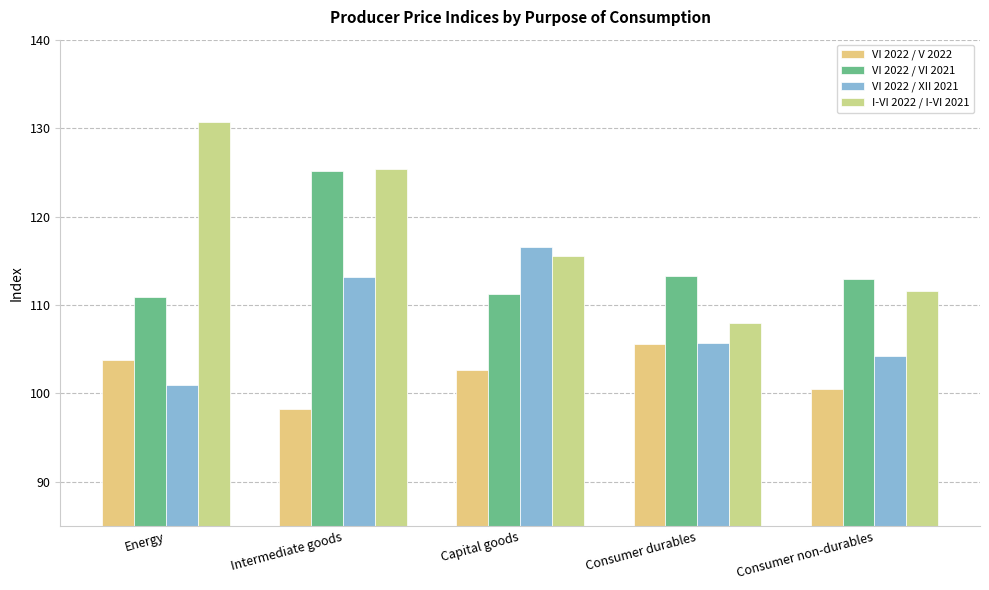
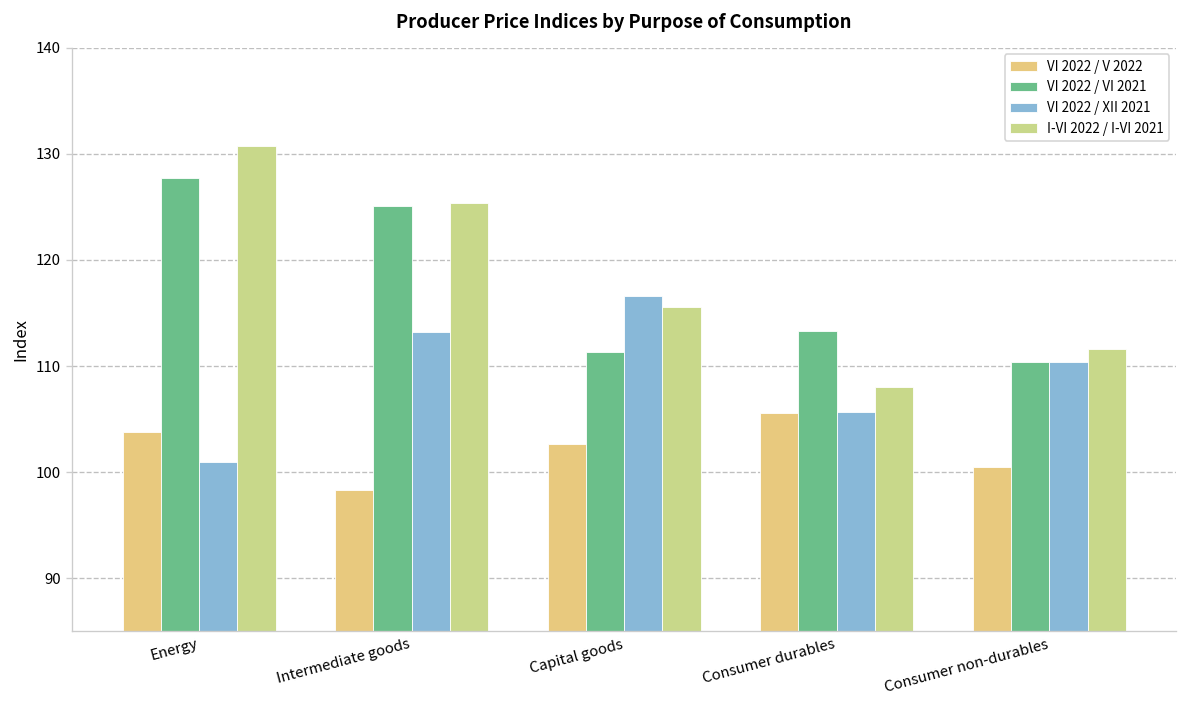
VI 2022 / VI 2021, Energy: 111 -> 128
VI 2022 / VI 2021, Consumer non-durables: 113 -> 110
VI 2022 / XII 2021, Consumer non-durables: 104 -> 110
